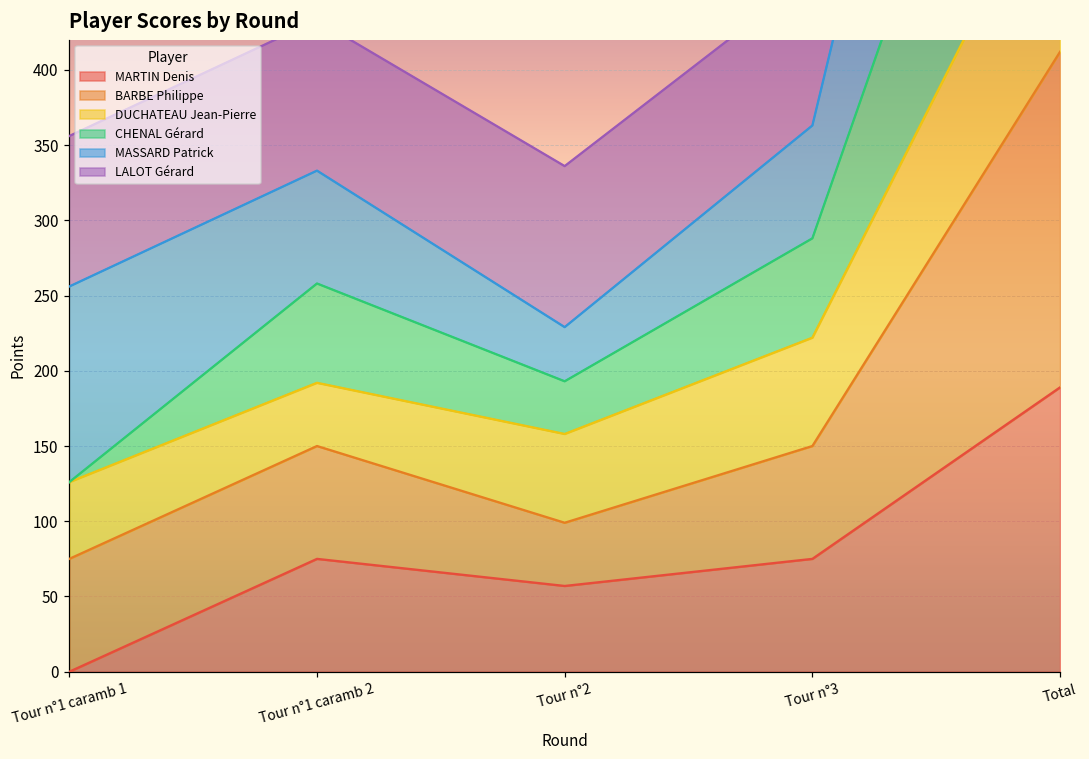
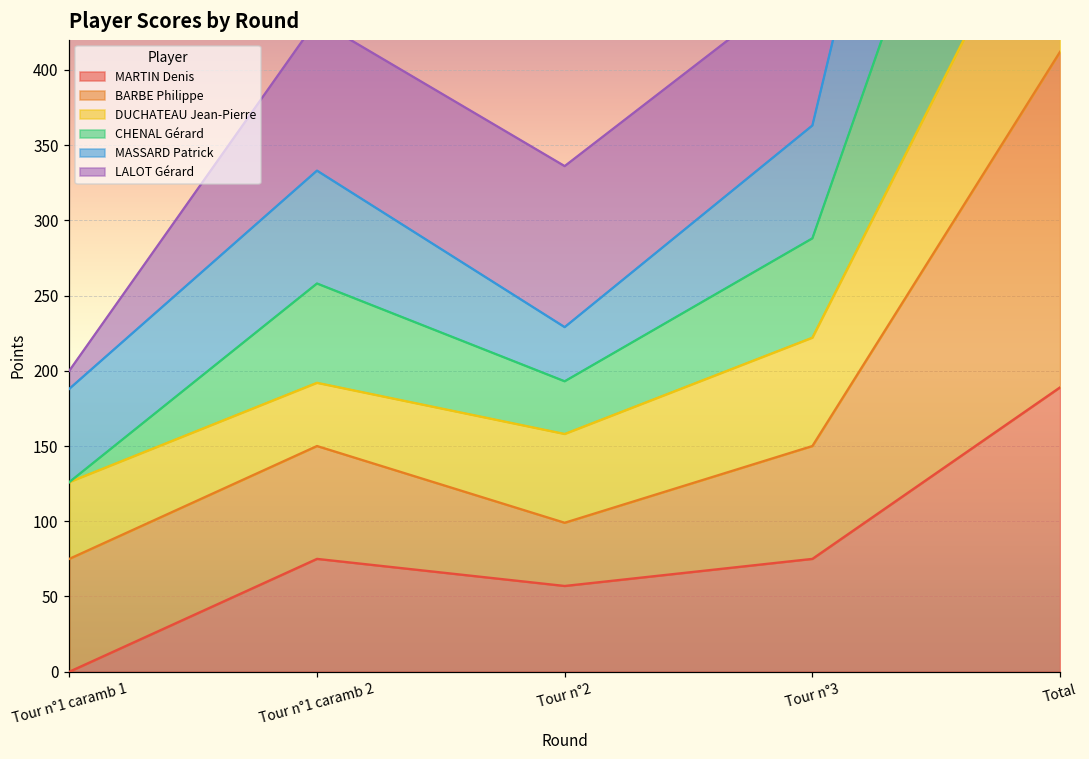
MASSARD Patrick, Tour n°1 caramb 1: 130 -> 62
LALOT Gérard, Tour n°1 caramb 1: 100 -> 12
